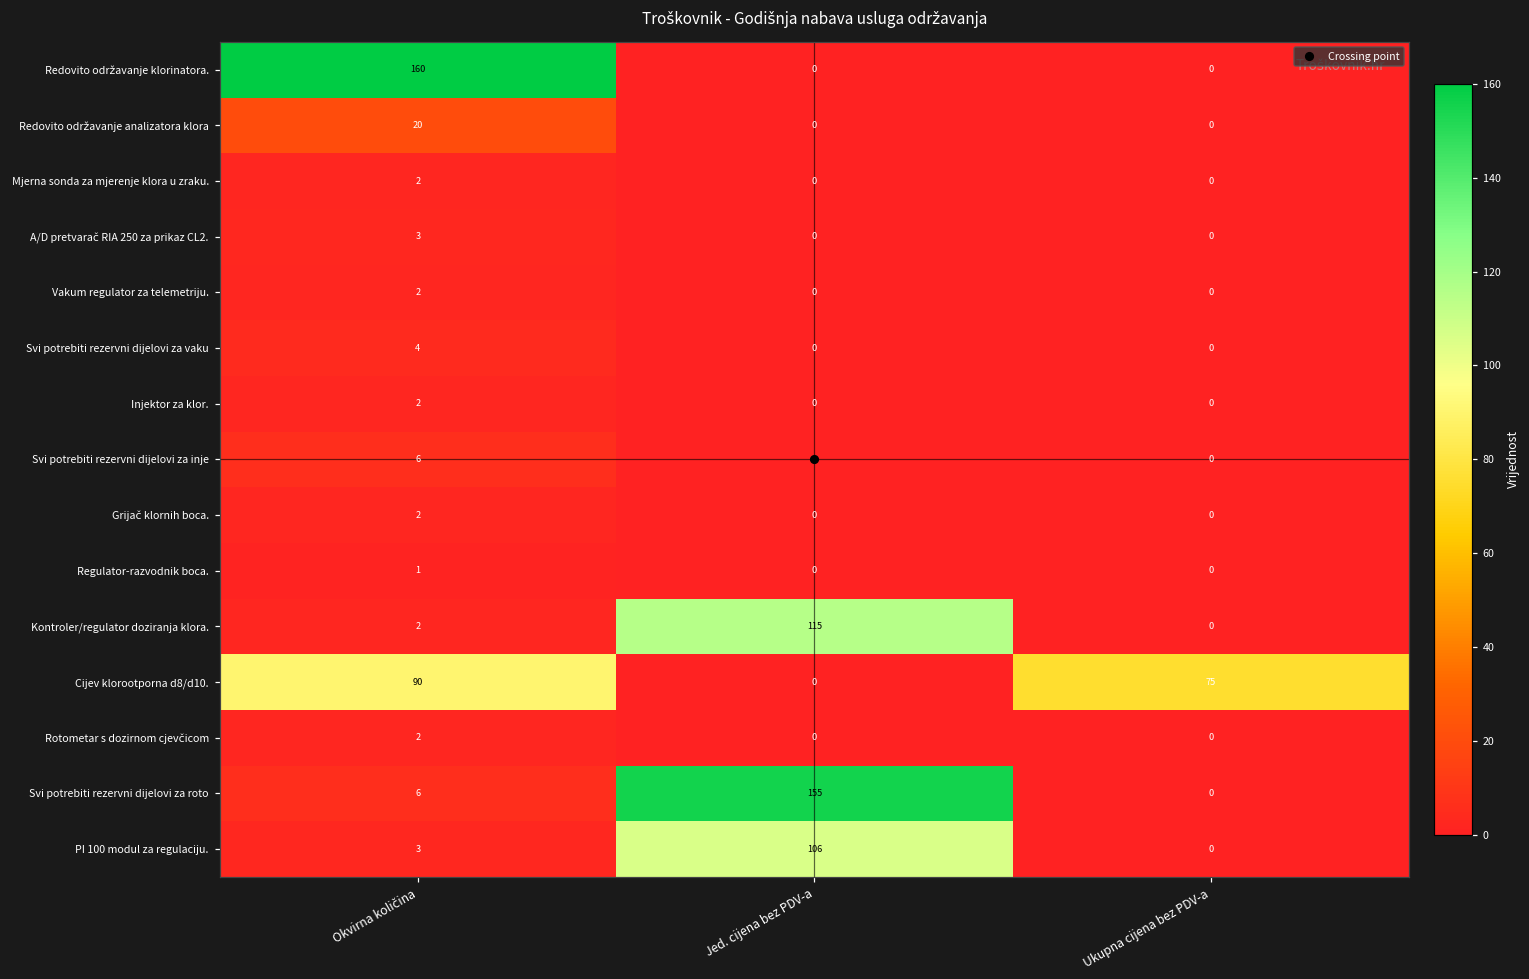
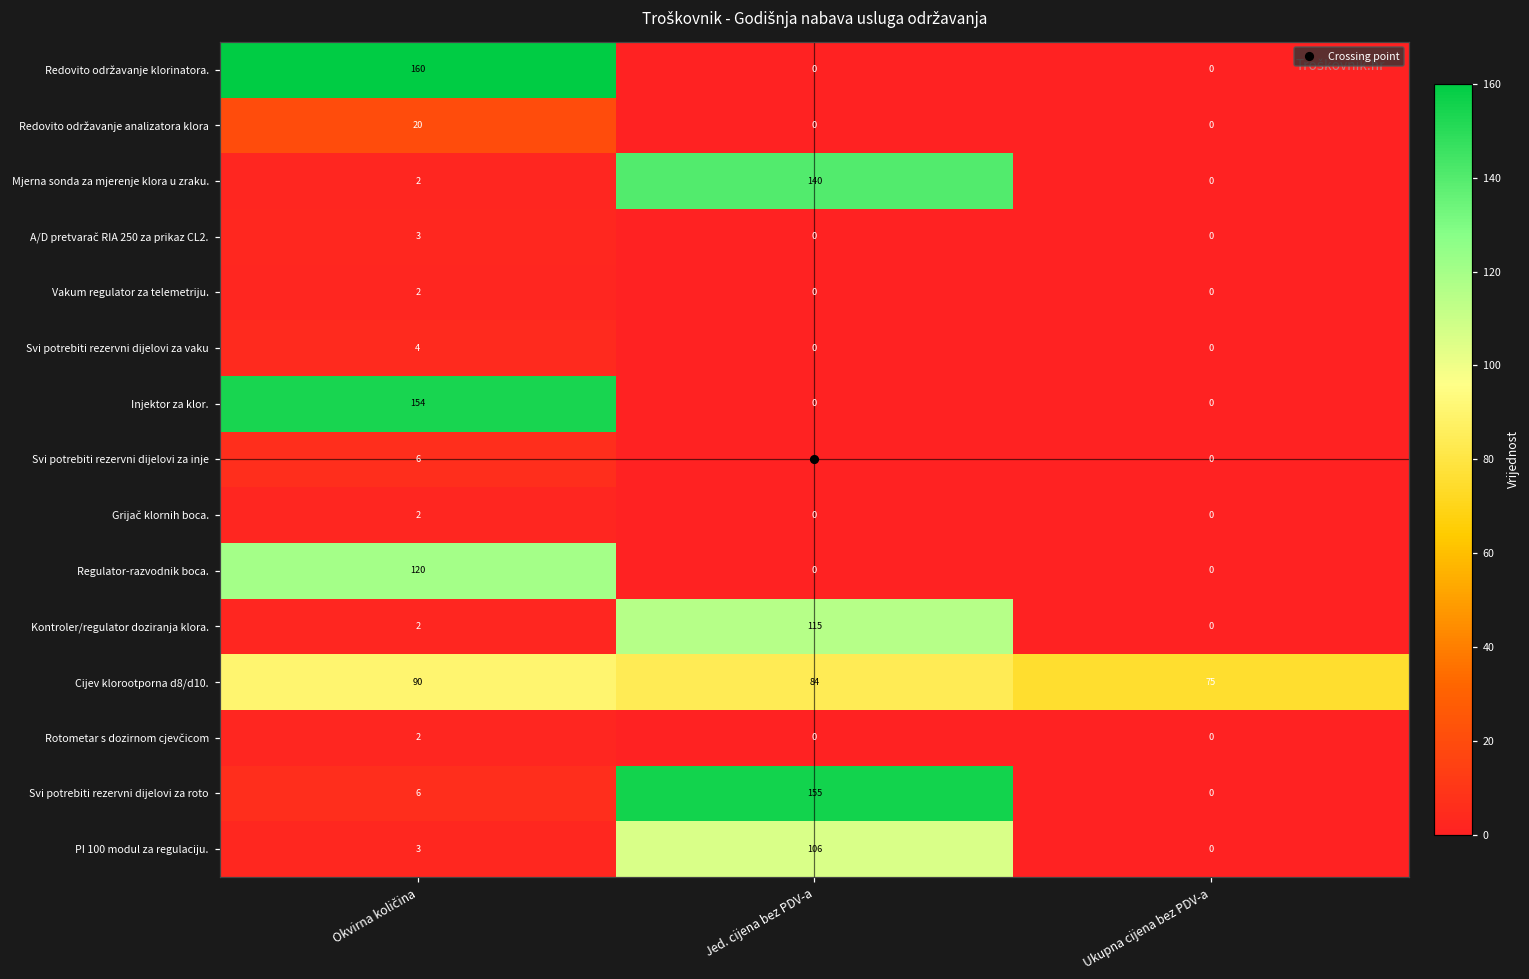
Mjerna sonda za mjerenje klora u zraku., Jed. cijena bez PDV-a: 0 -> 140
Injektor za klor., Okvirna količina: 2 -> 154
Regulator-razvodnik boca., Okvirna količina: 1 -> 120
Cijev klorootporna d8/d10., Jed. cijena bez PDV-a: 0 -> 84
